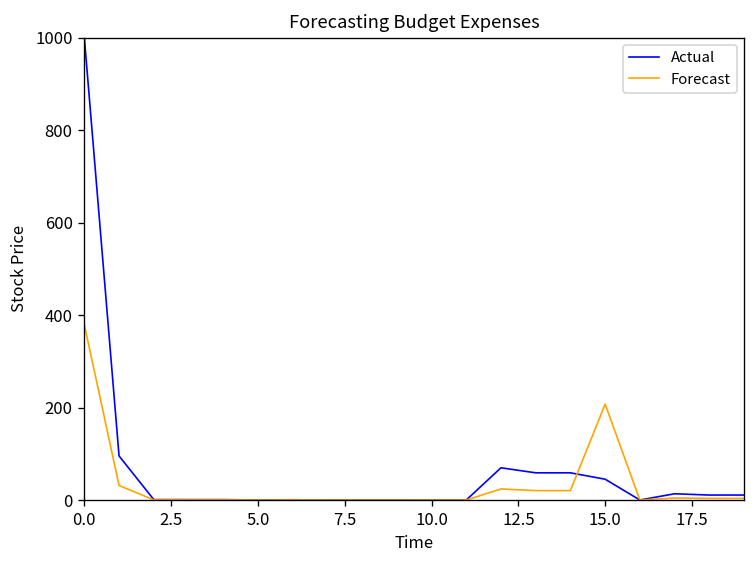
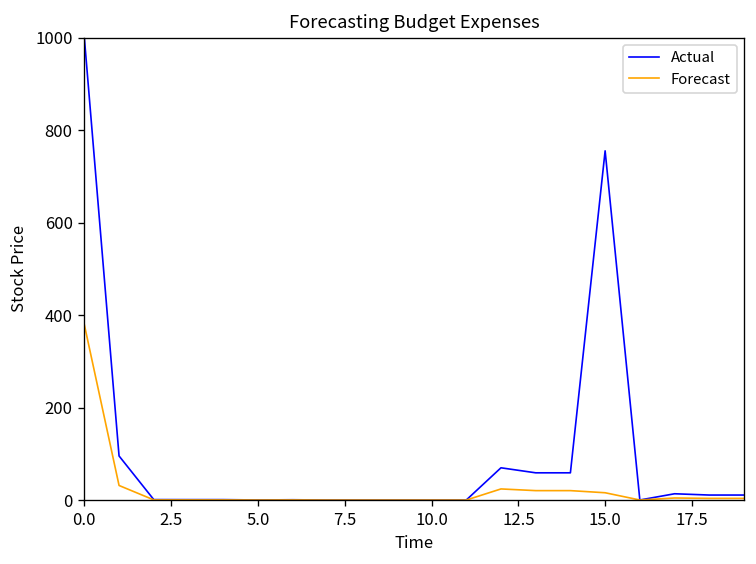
Actual, 15.0: 50 -> 760
Forecast, 15.0: 210 -> 20
